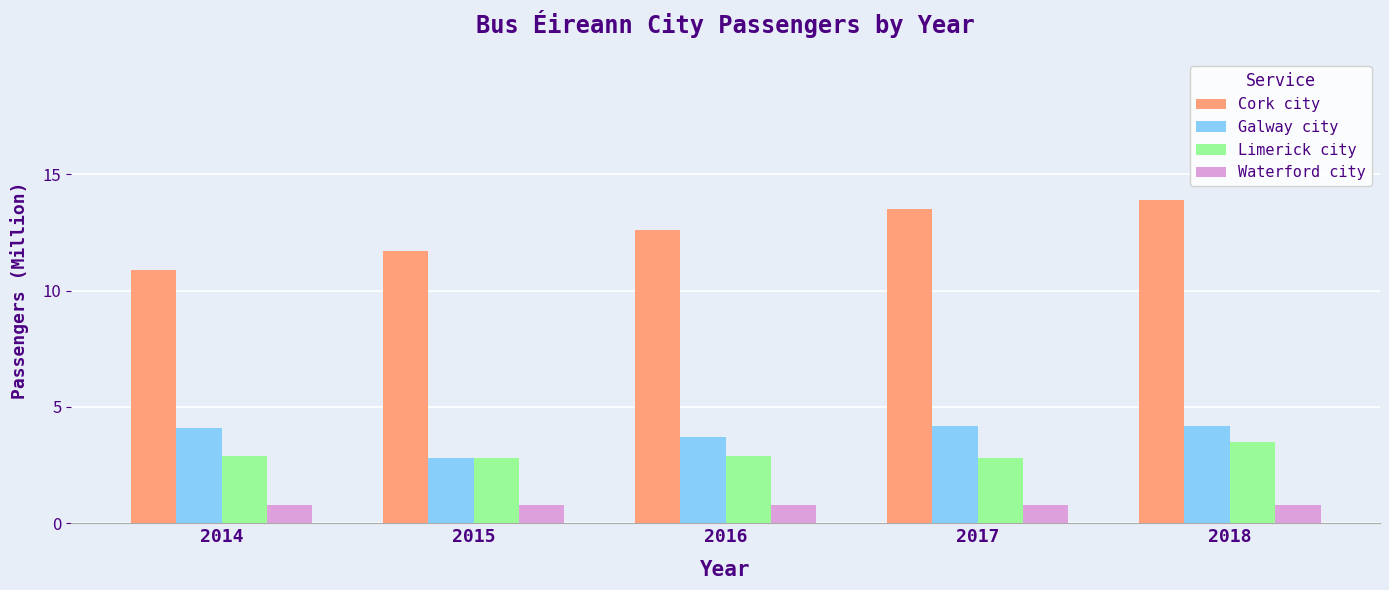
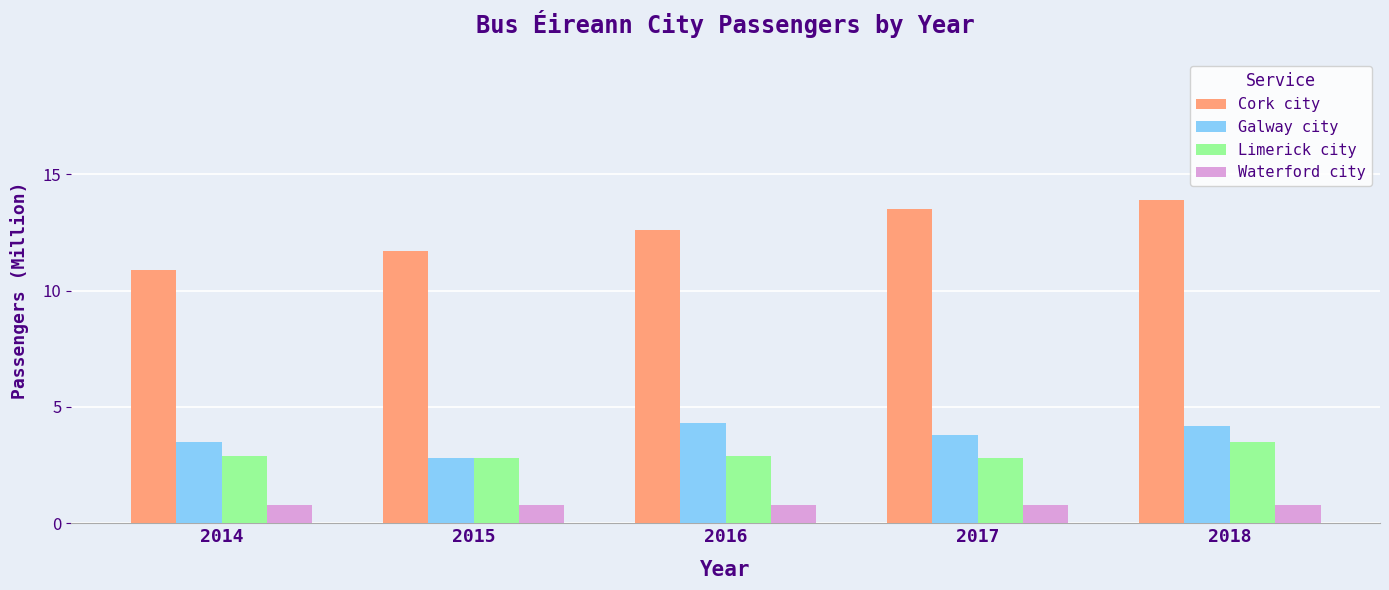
Galway city, 2014: 4.1 -> 3.5
Galway city, 2016: 3.7 -> 4.3
Galway city, 2017: 4.2 -> 3.8
